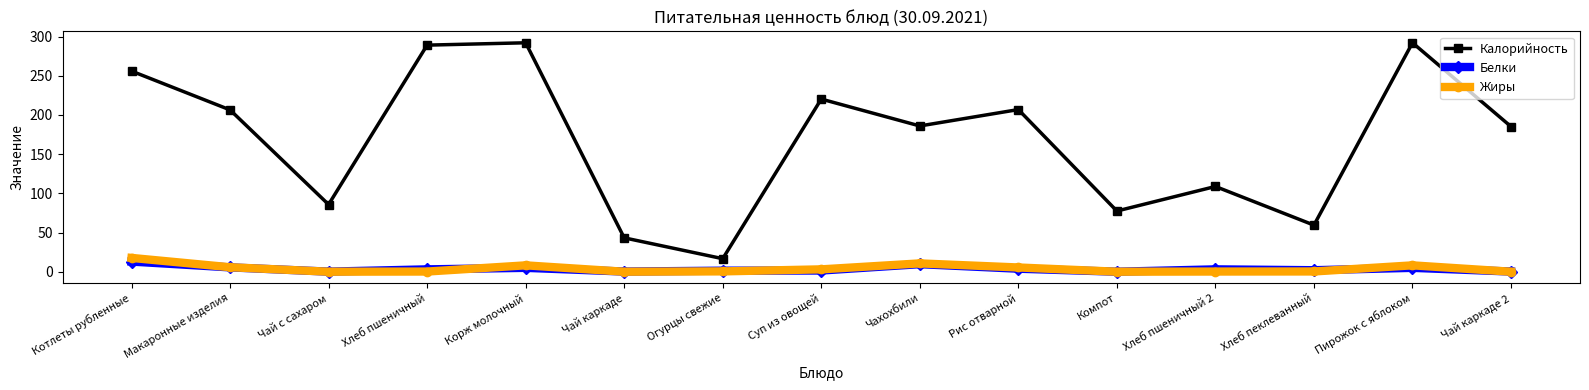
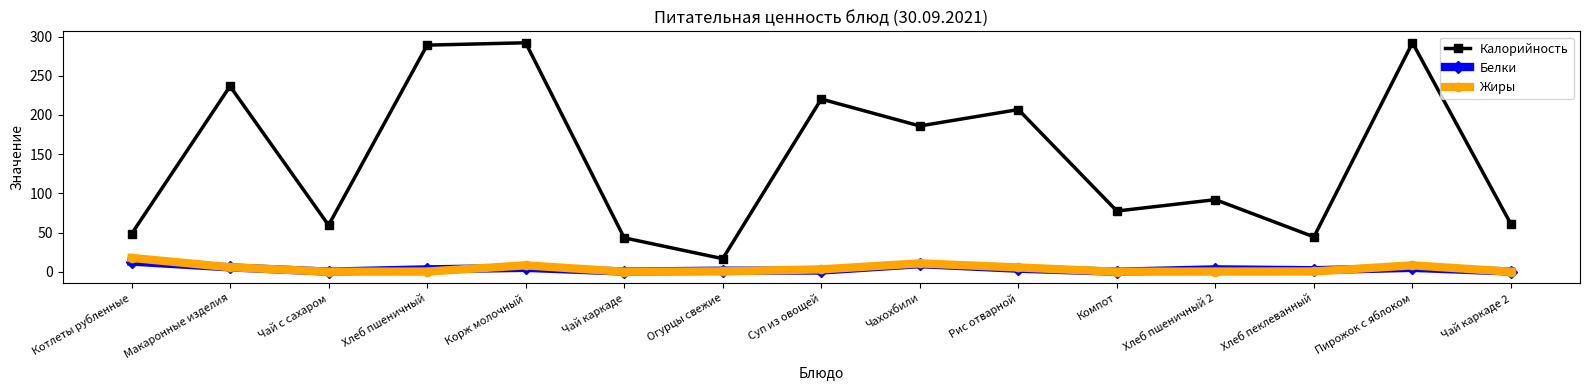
Калорийность, Котлеты рубленные: 260 -> 50
Калорийность, Макаронные изделия: 210 -> 240
Калорийность, Чай с сахаром: 90 -> 60
Калорийность, Хлеб пшеничный 2: 110 -> 90
Калорийность, Хлеб пеклеванный: 60 -> 40
Калорийность, Чай каркаде 2: 190 -> 60
